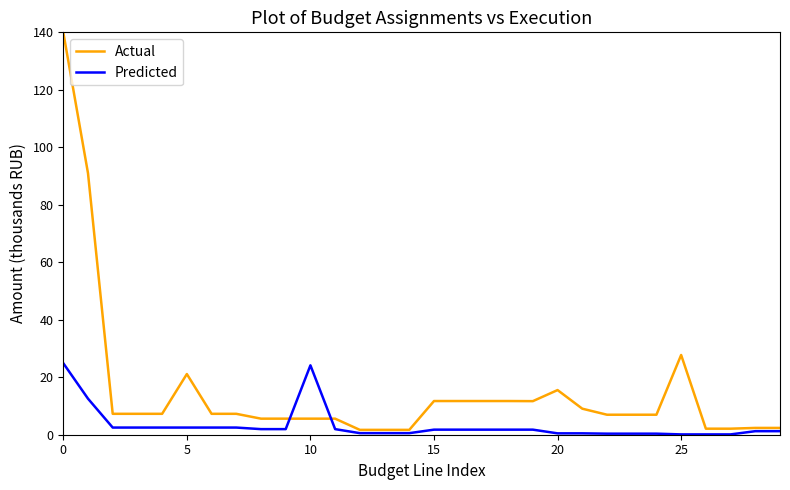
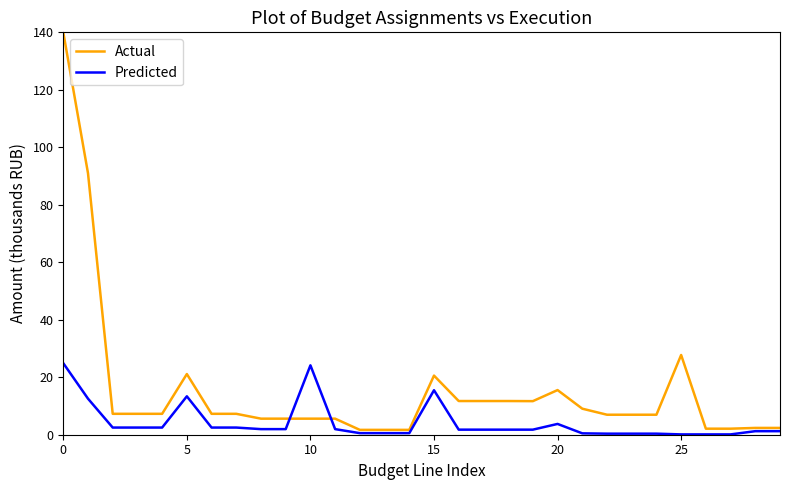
Predicted, 5: 2 -> 13
Actual, 15: 12 -> 21
Predicted, 15: 2 -> 15
Predicted, 20: 0 -> 4
